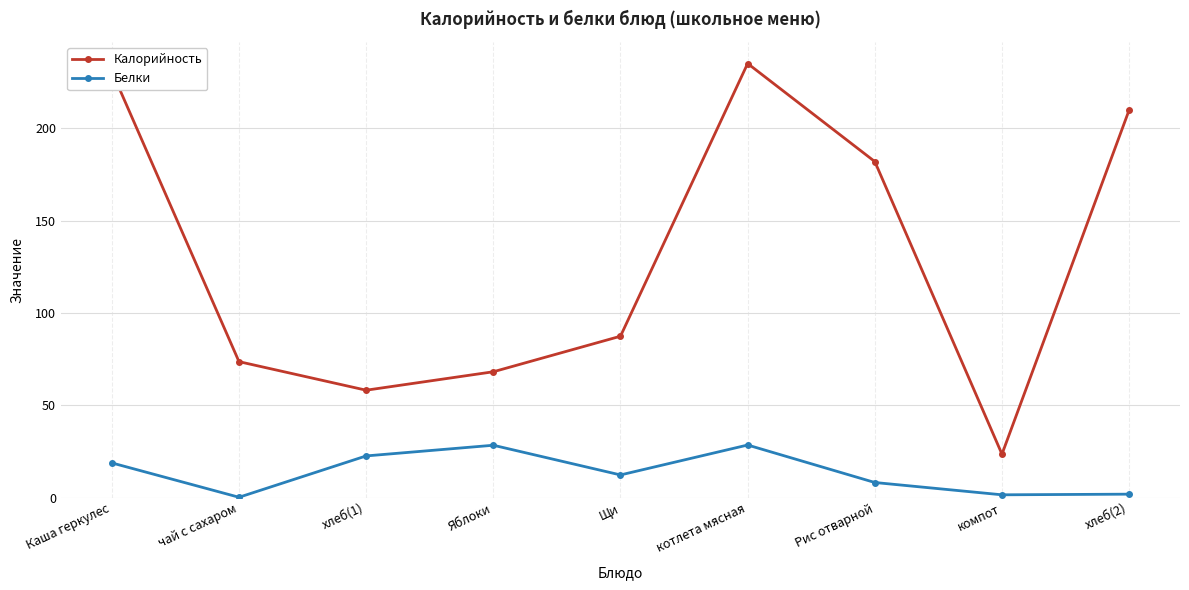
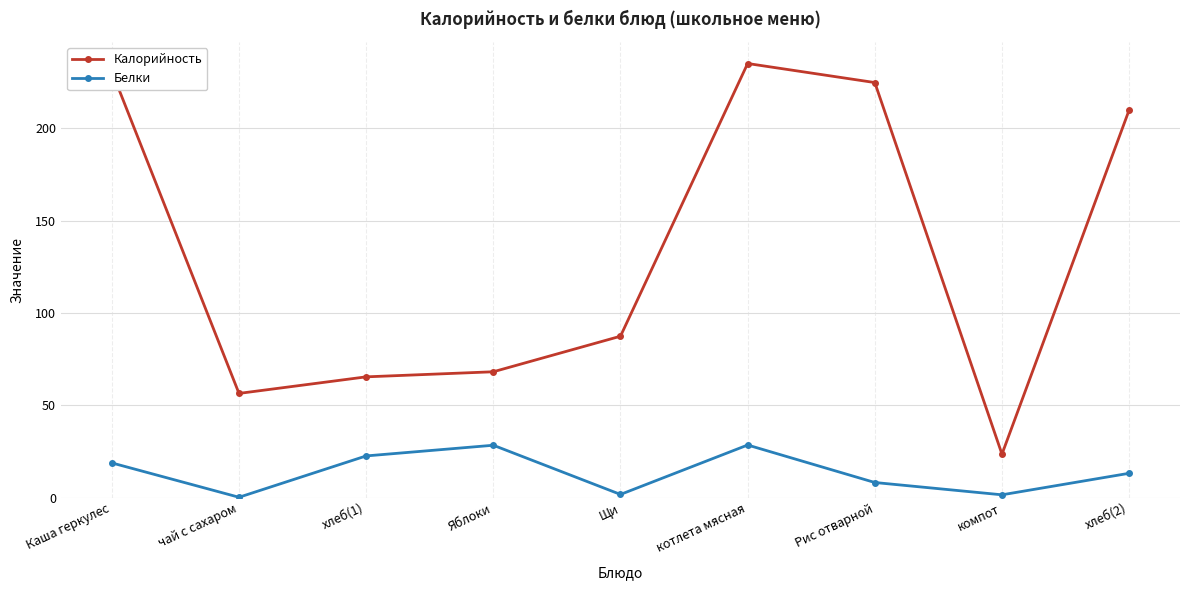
Калорийность, чай с сахаром: 74 -> 56
Калорийность, хлеб(1): 58 -> 65
Белки, Щи: 12 -> 2
Калорийность, Рис отварной: 182 -> 225
Белки, хлеб(2): 2 -> 13
